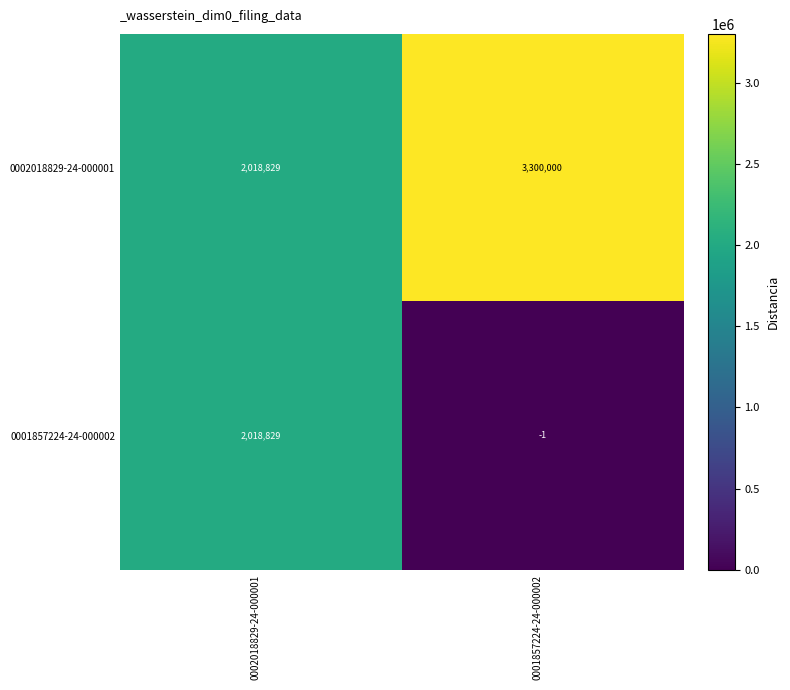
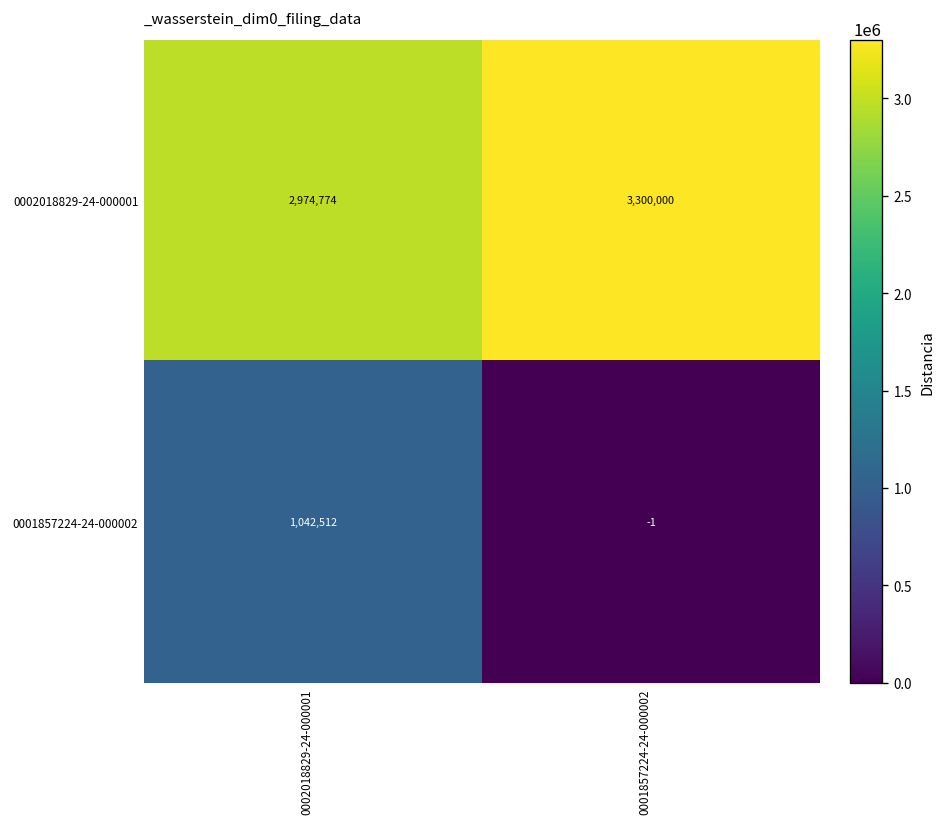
0002018829-24-000001, 0002018829-24-000001: 2,018,829 -> 2,974,774
0001857224-24-000002, 0002018829-24-000001: 2,018,829 -> 1,042,512
